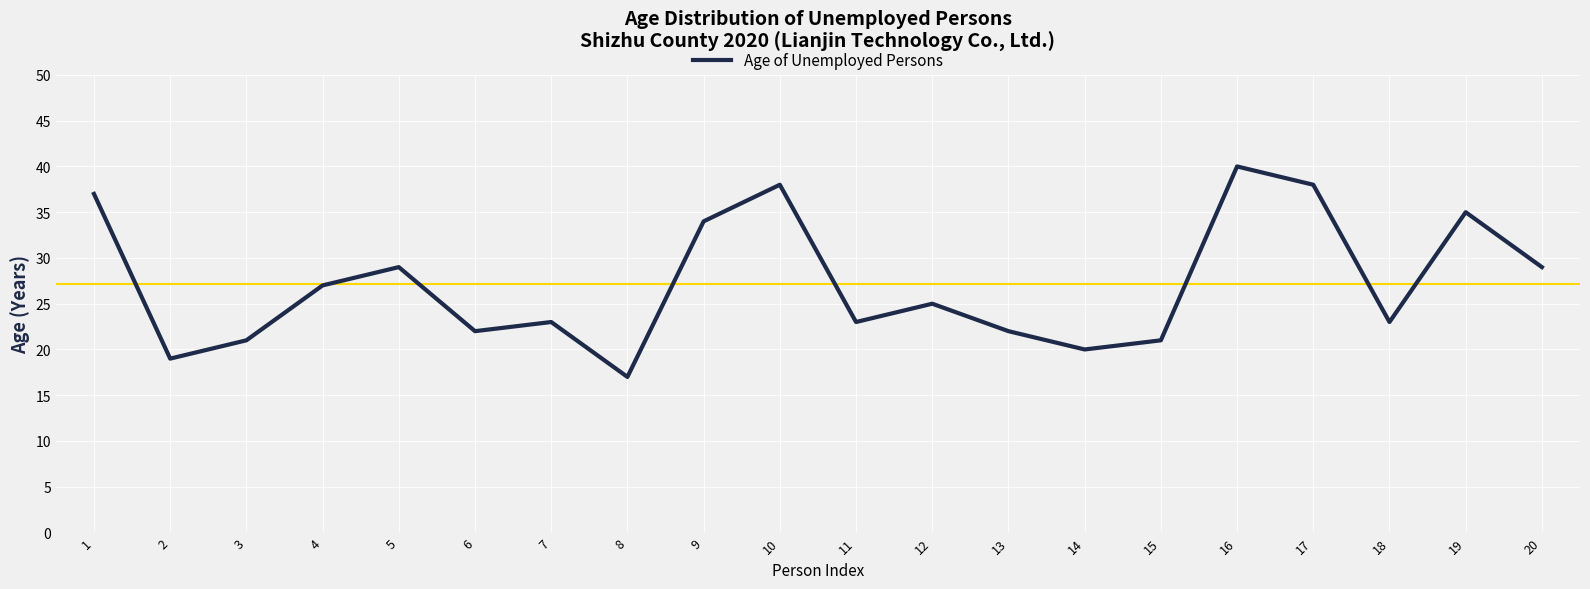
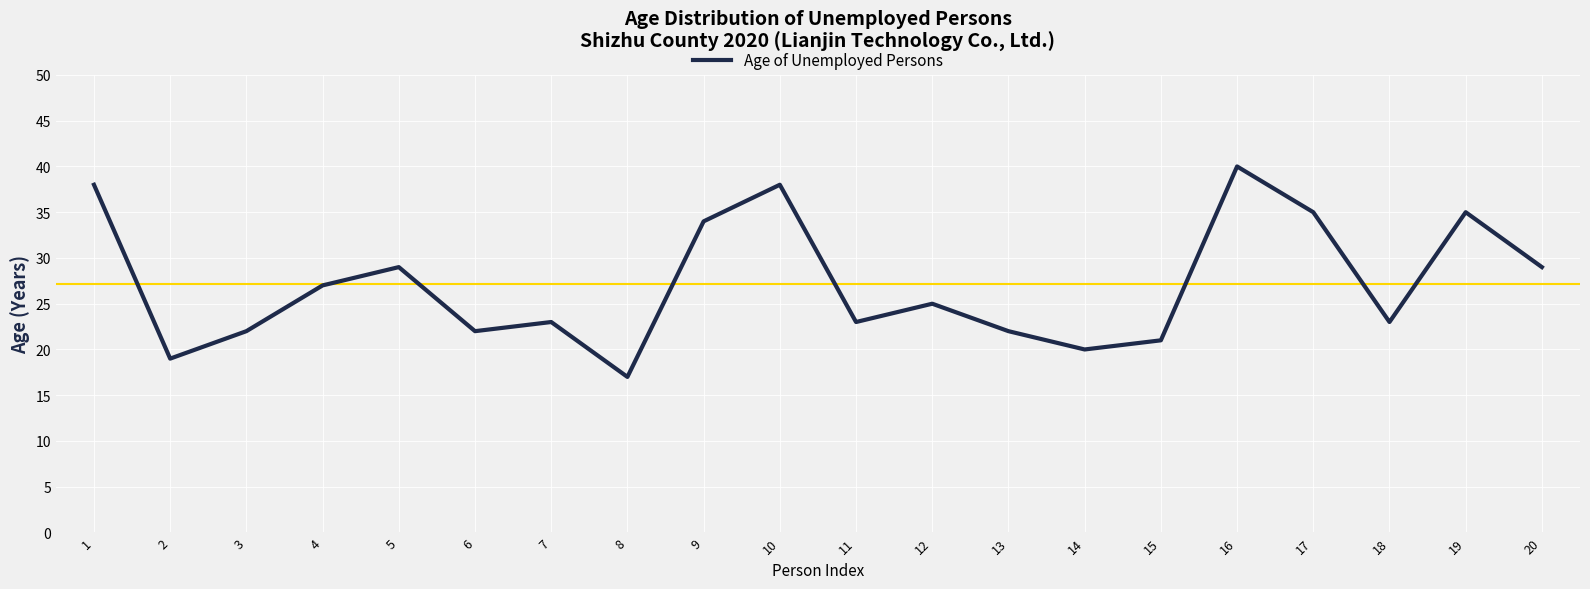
1: 37 -> 38
3: 21 -> 22
17: 38 -> 35
